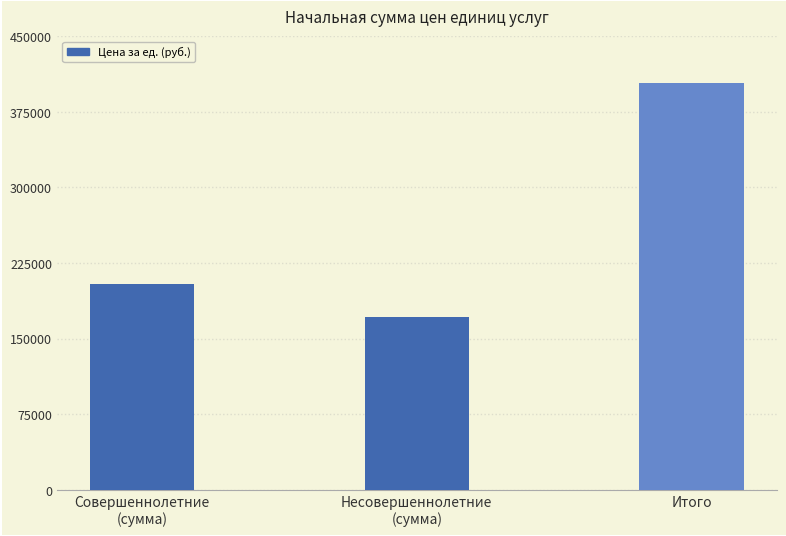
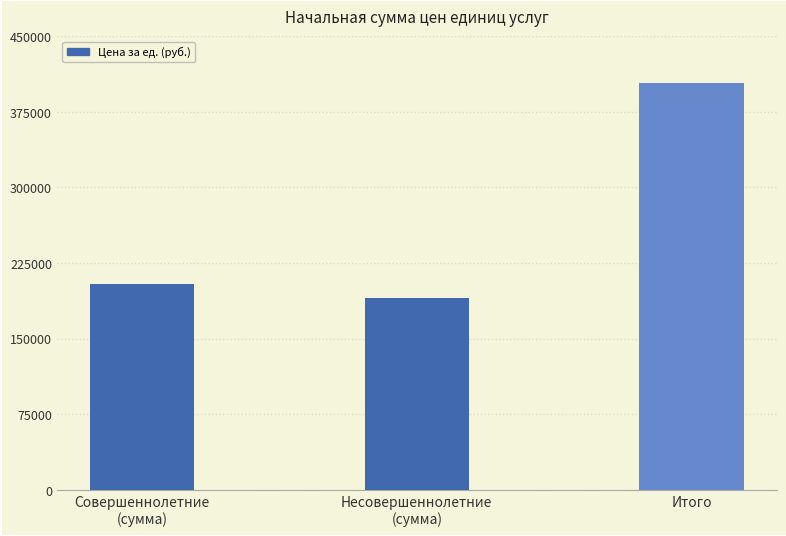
Несовершеннолетние (сумма): 172000 -> 190000
